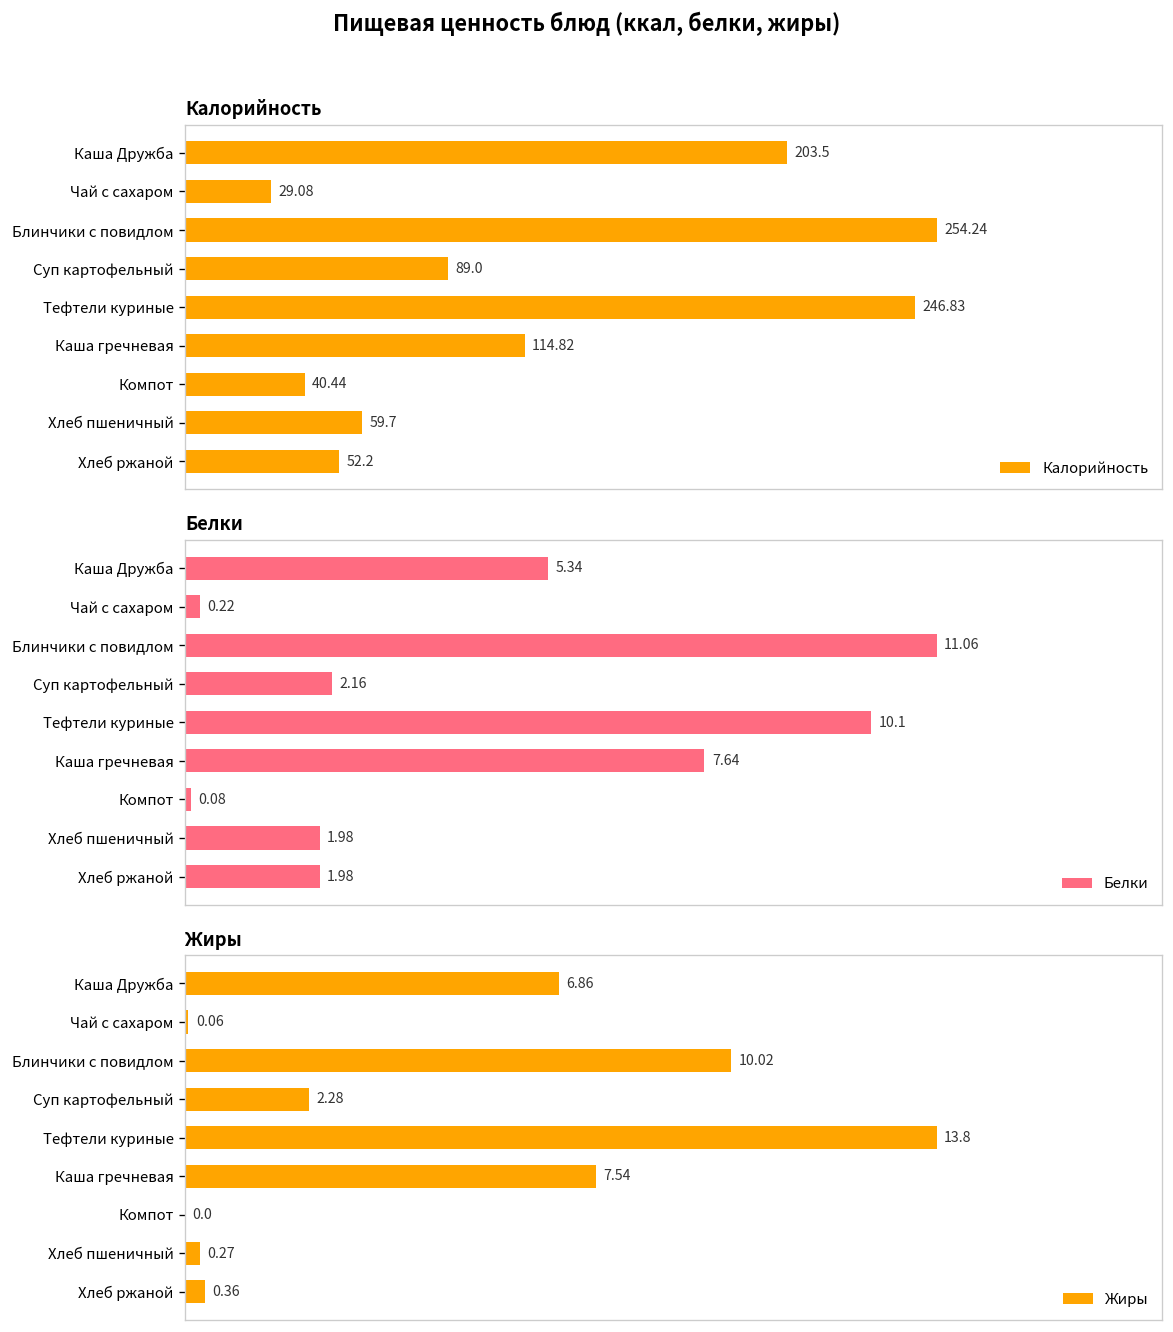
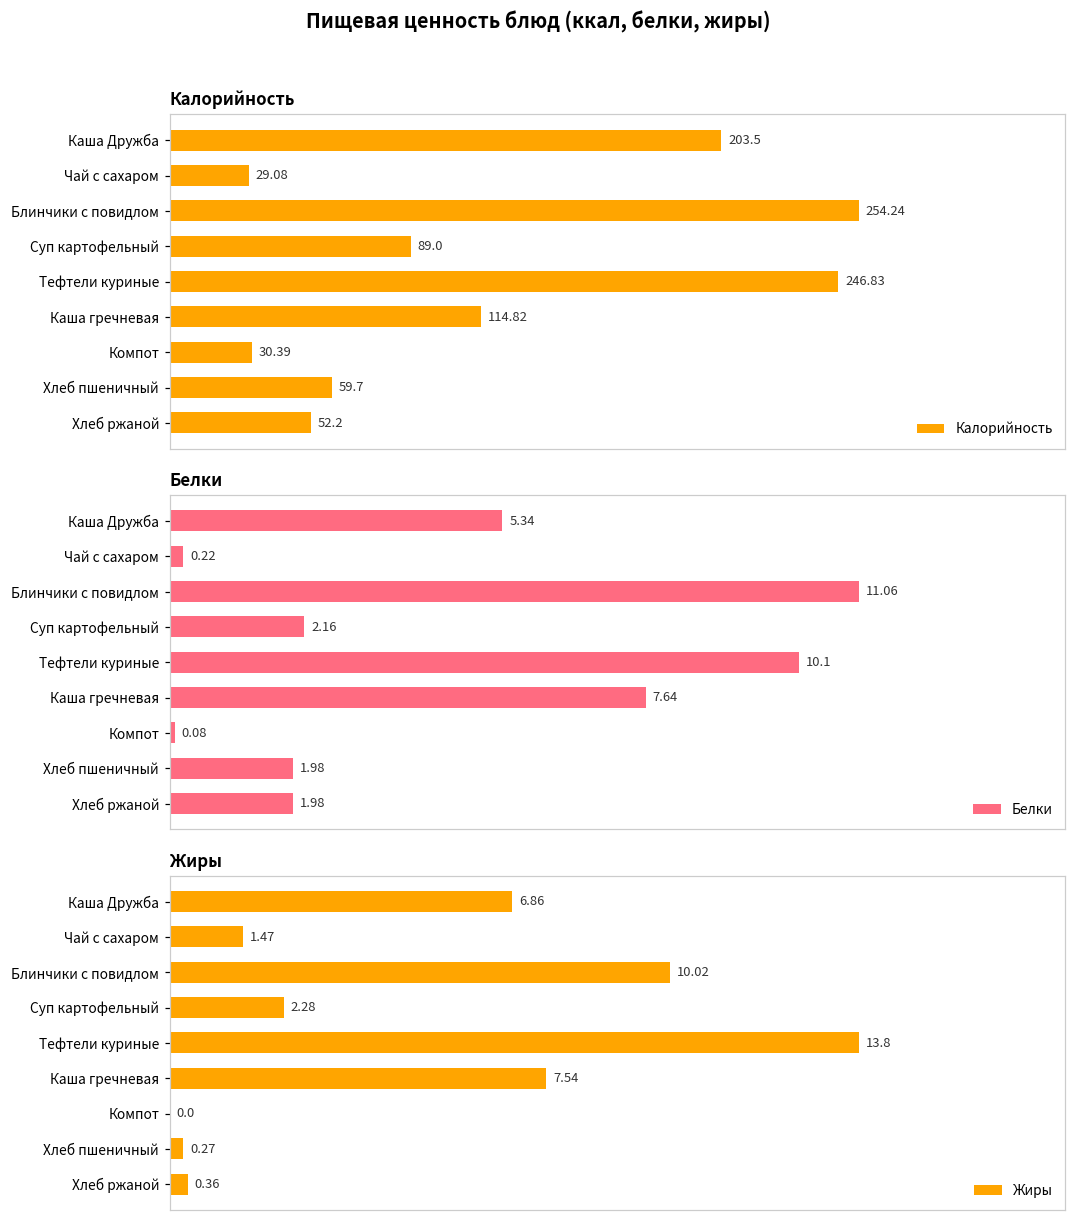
Калорийность, Компот: 40.44 -> 30.39
Жиры, Чай с сахаром: 0.06 -> 1.47
